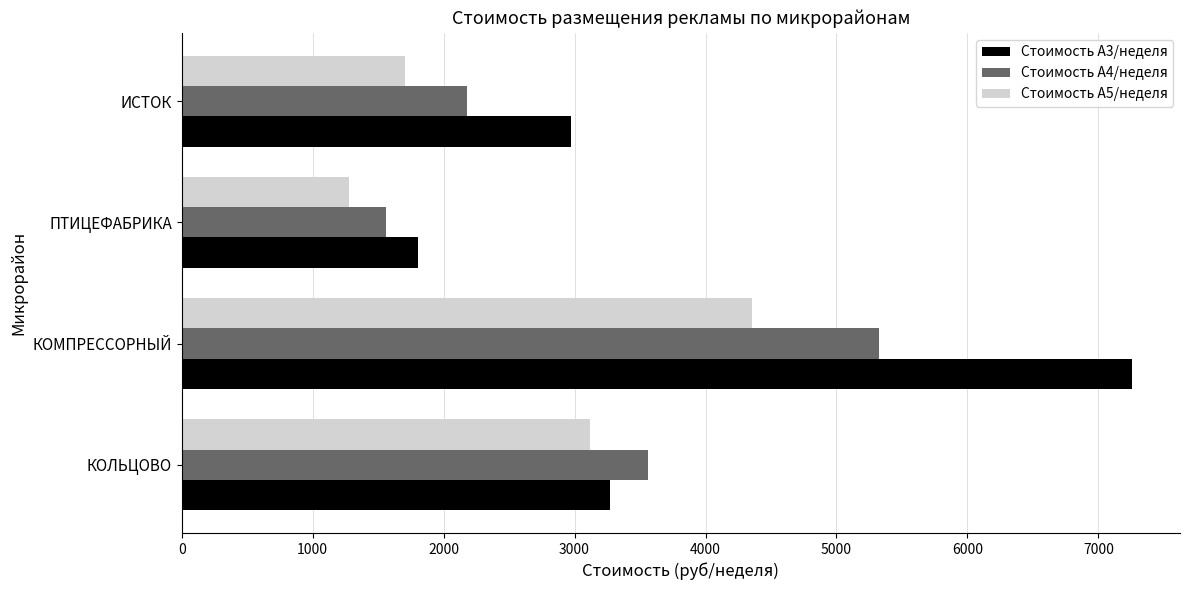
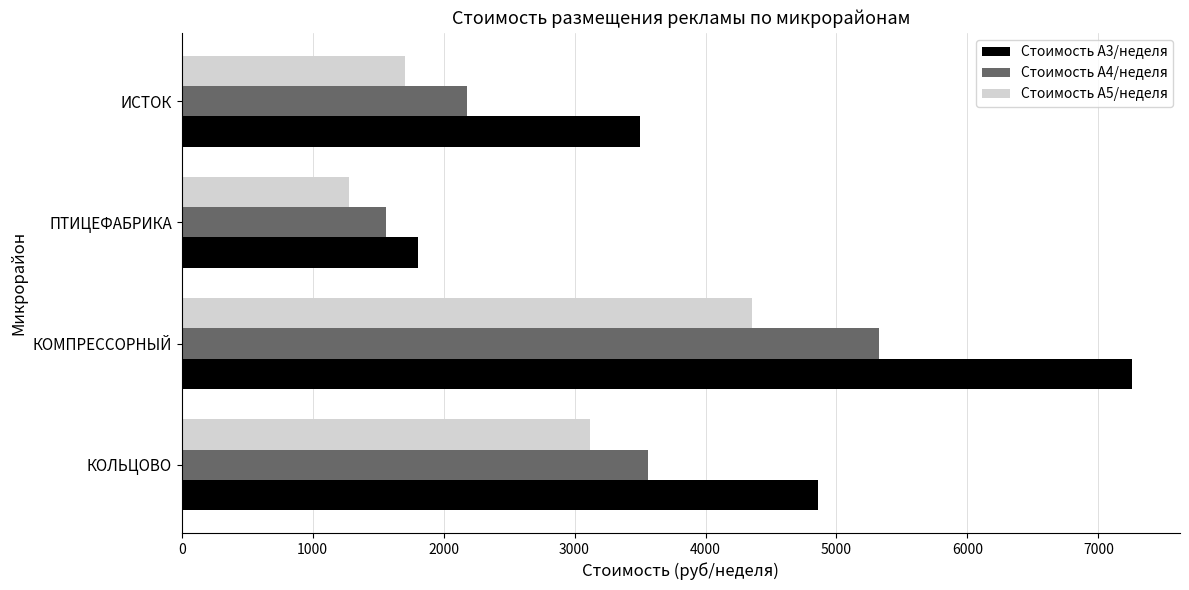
Стоимость А3/неделя, ИСТОК: 2970 -> 3500
Стоимость А3/неделя, КОЛЬЦОВО: 3270 -> 4860
